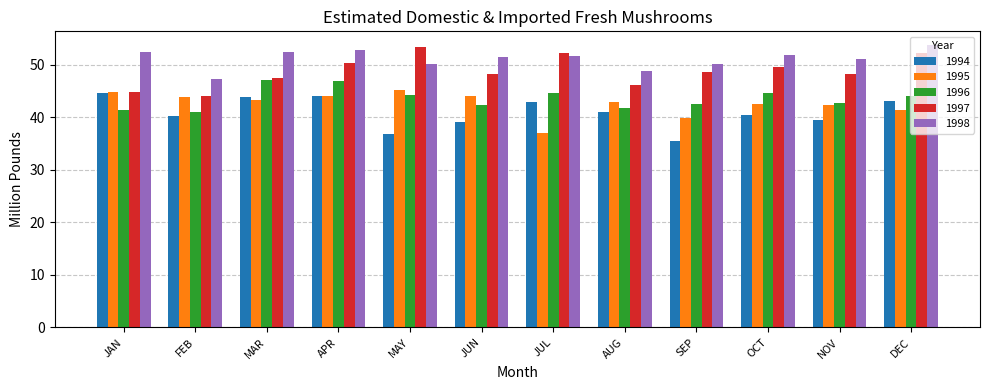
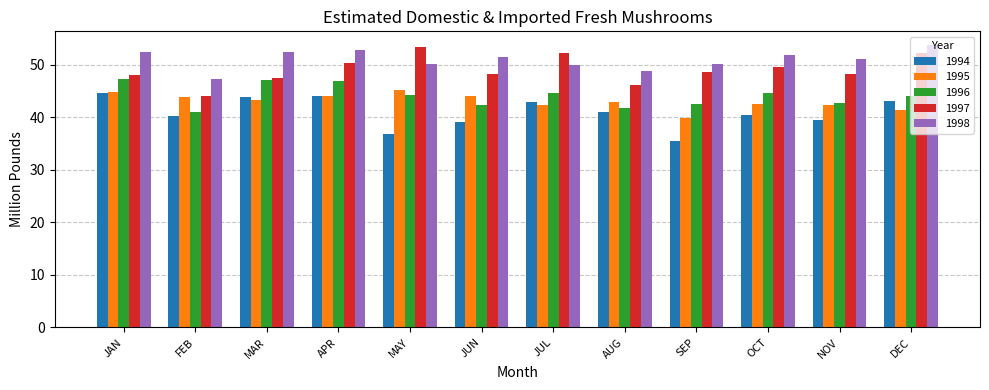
1996, JAN: 41 -> 47
1997, JAN: 45 -> 48
1995, JUL: 37 -> 42
1998, JUL: 52 -> 50
